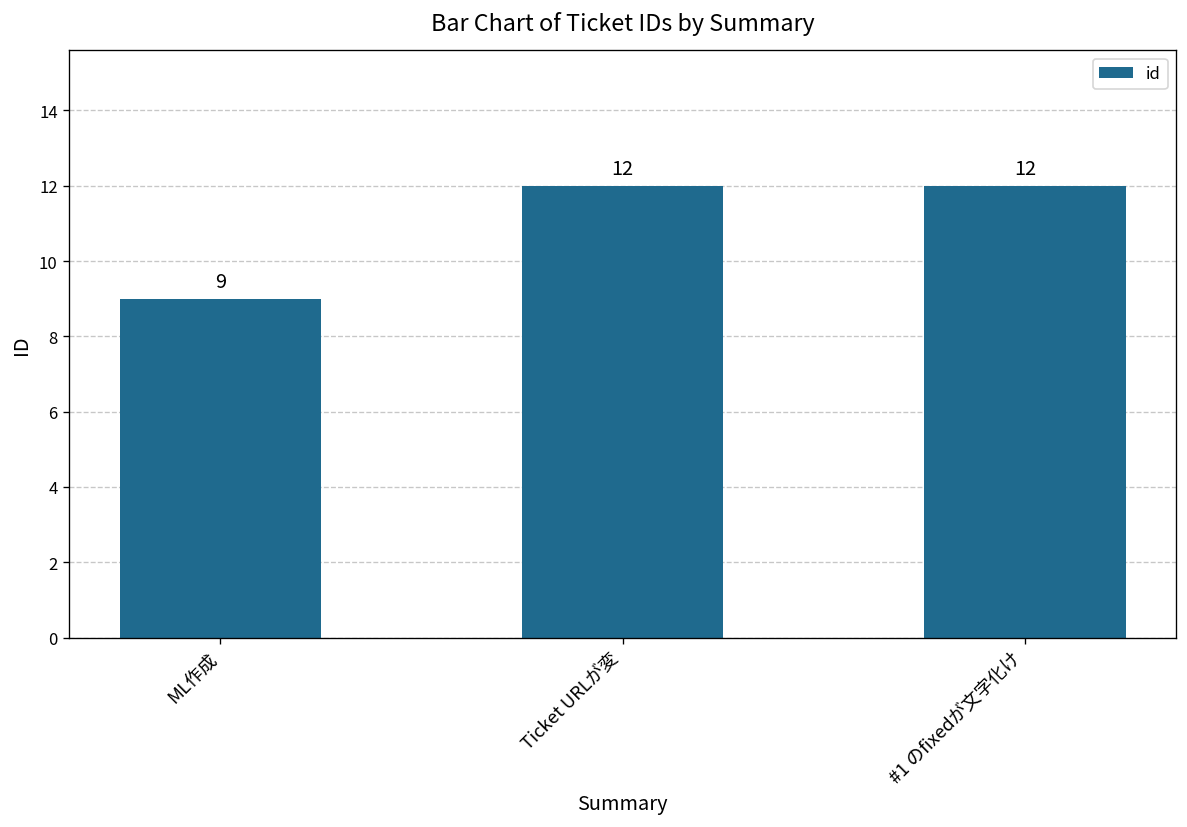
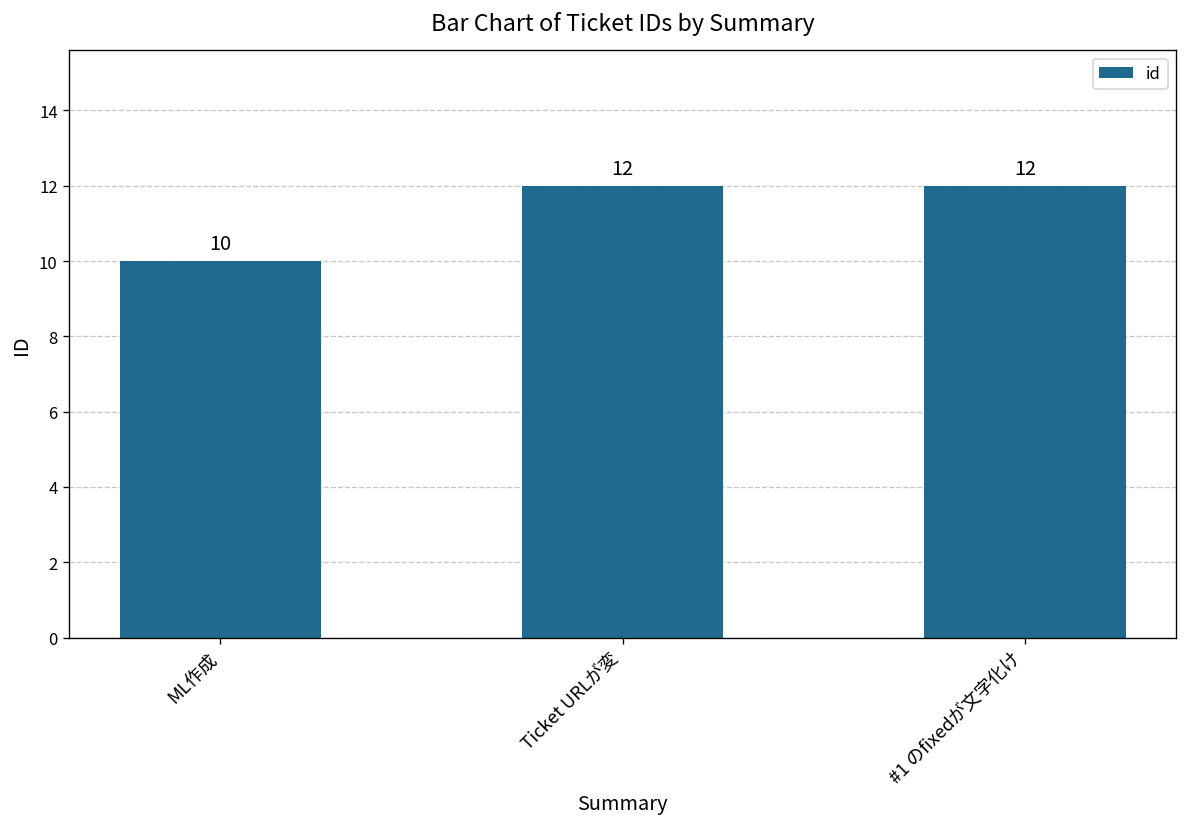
ML作成: 9 -> 10
